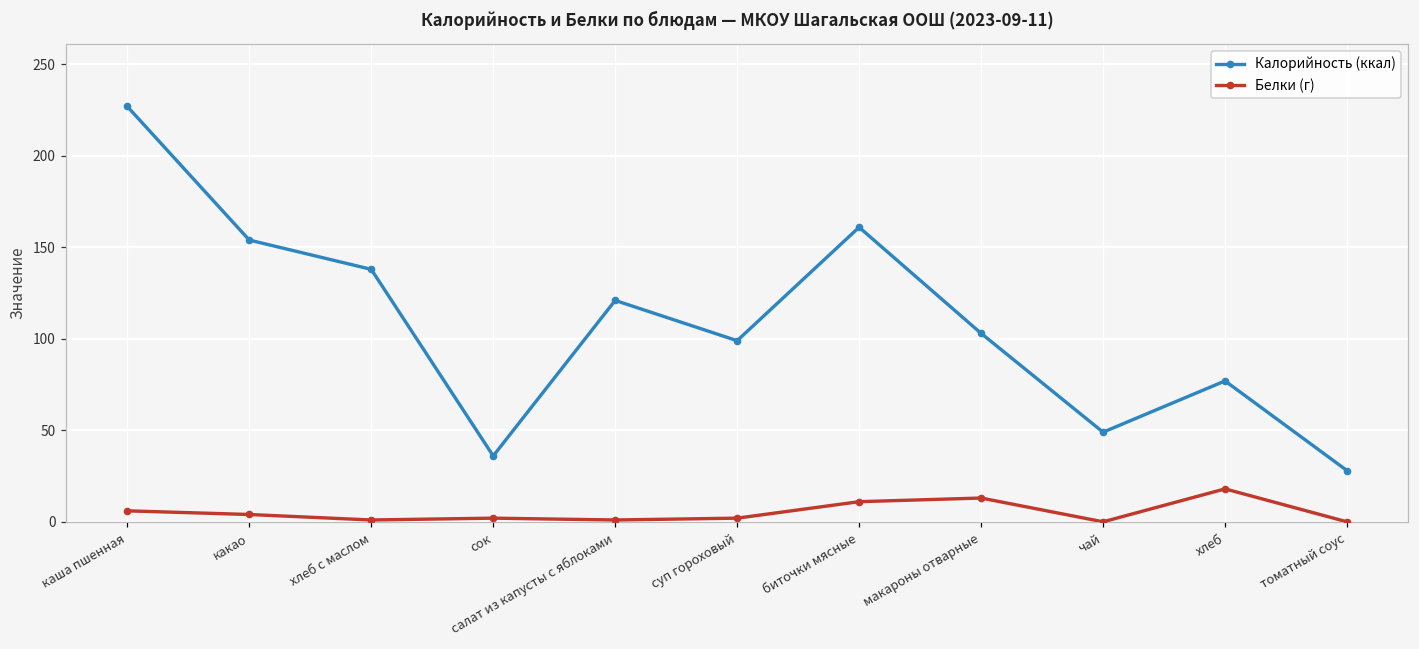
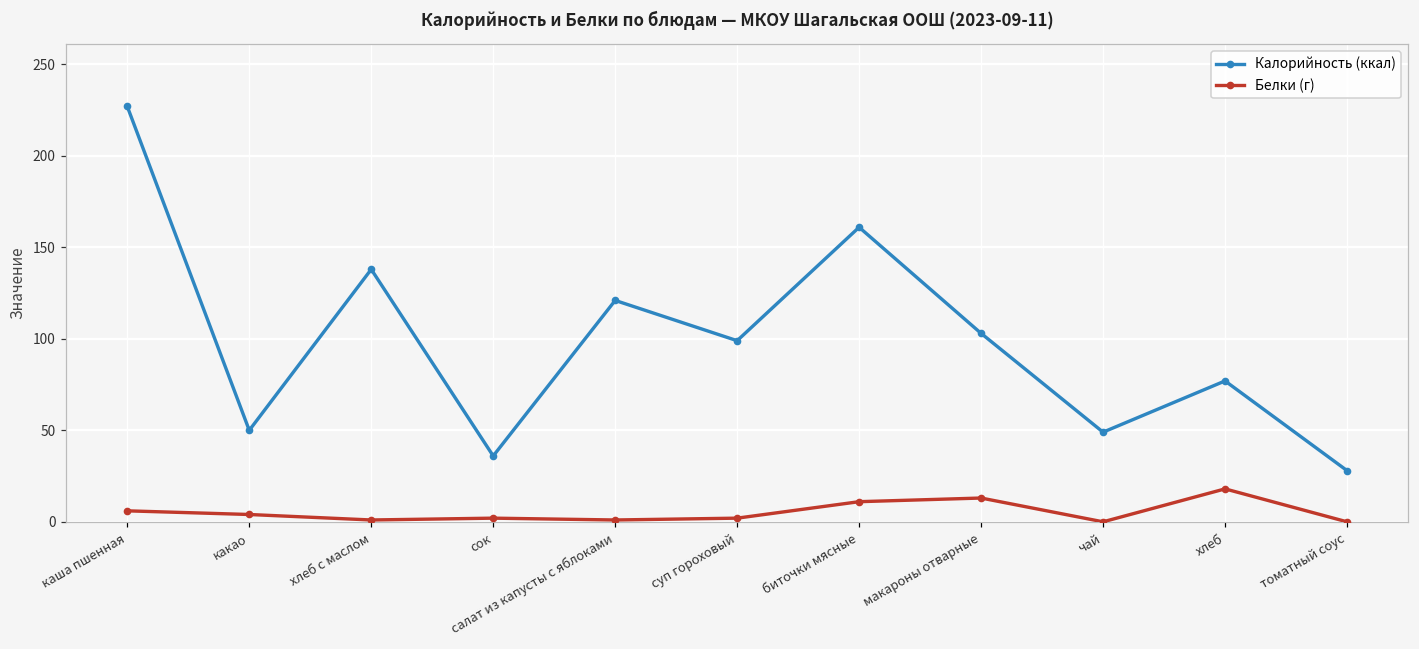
Калорийность (ккал), какао: 154 -> 50
